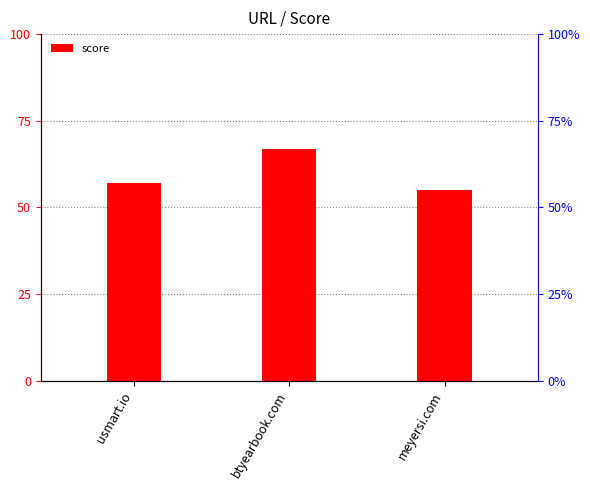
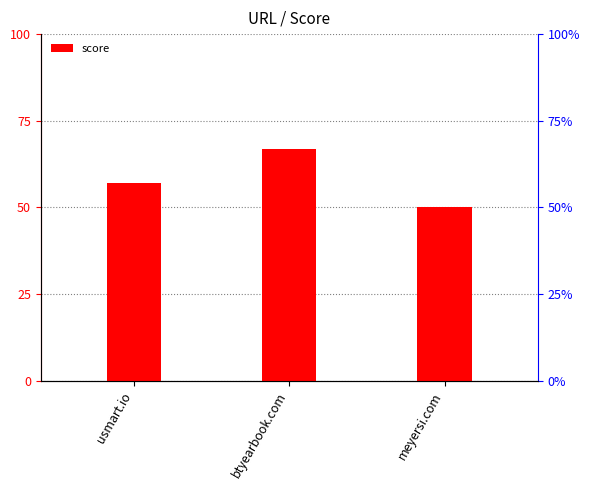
meyersi.com: 55 -> 50
